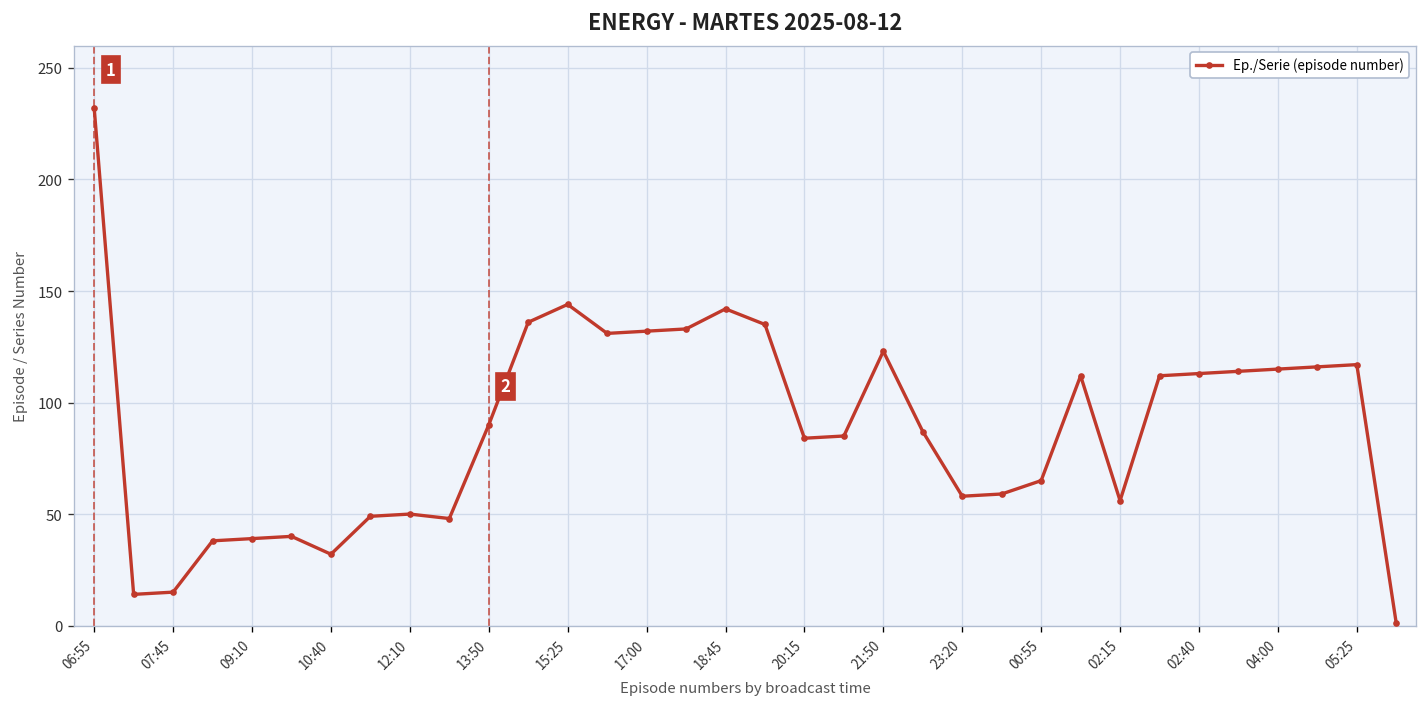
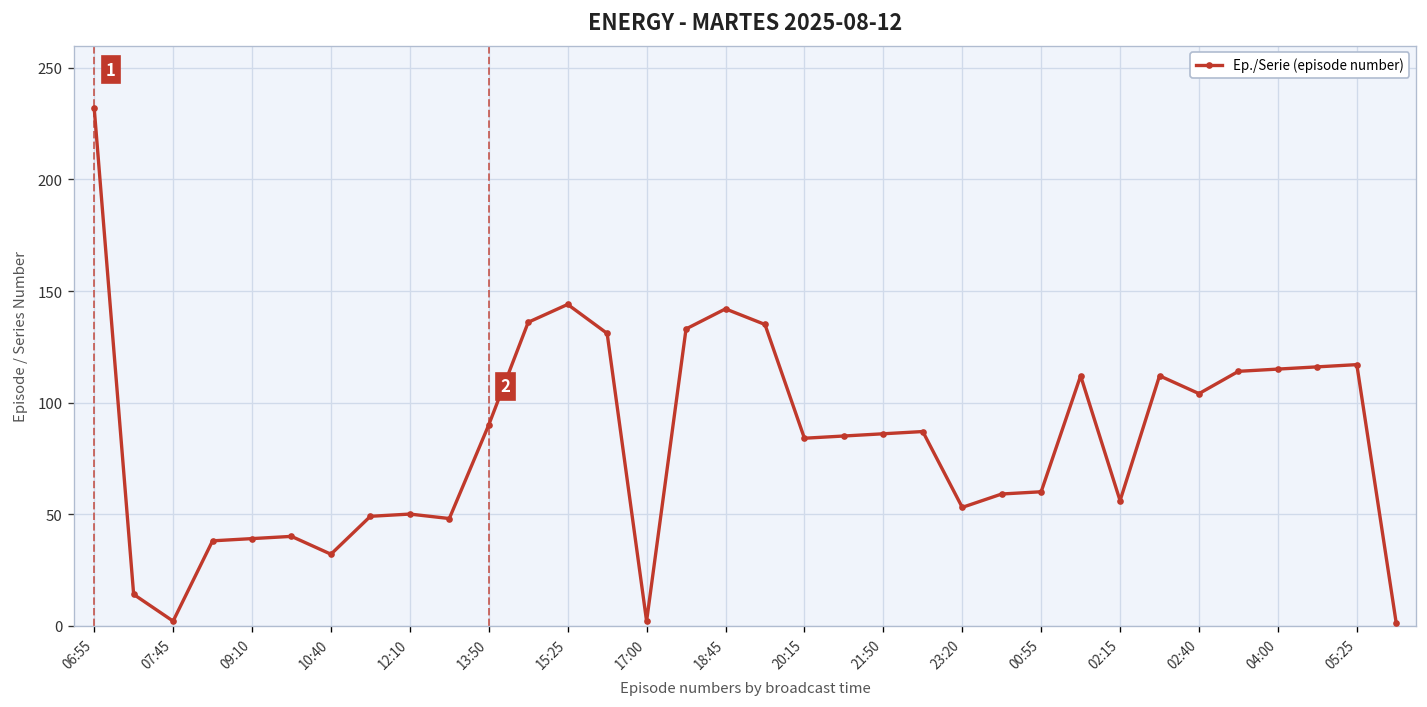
07:45: 15 -> 2
17:00: 132 -> 2
21:50: 123 -> 86
23:20: 58 -> 53
00:55: 65 -> 60
02:40: 113 -> 104
